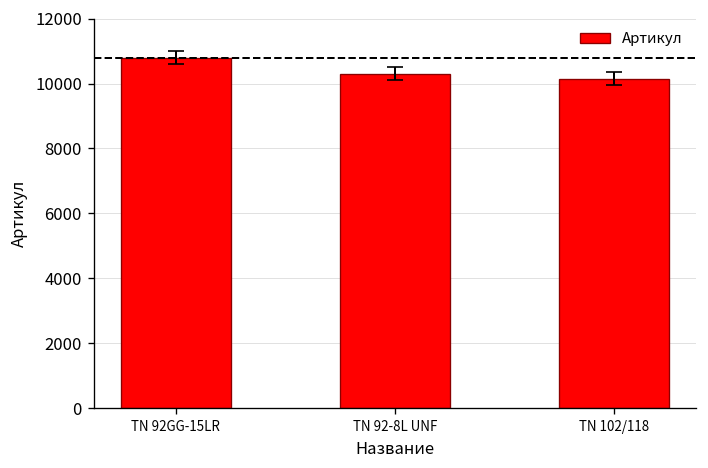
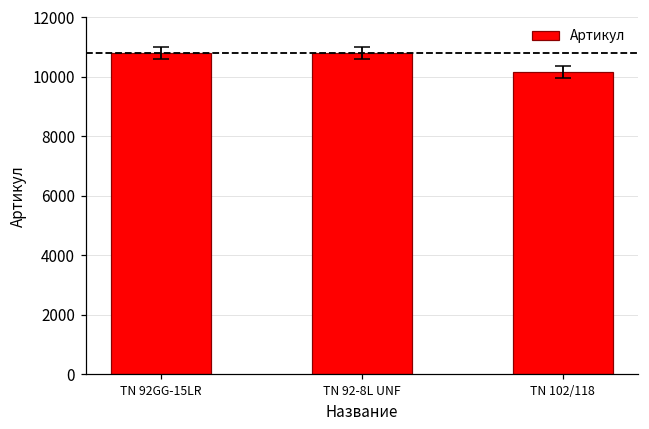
Артикул, TN 92-8L UNF: 10300 -> 10800
